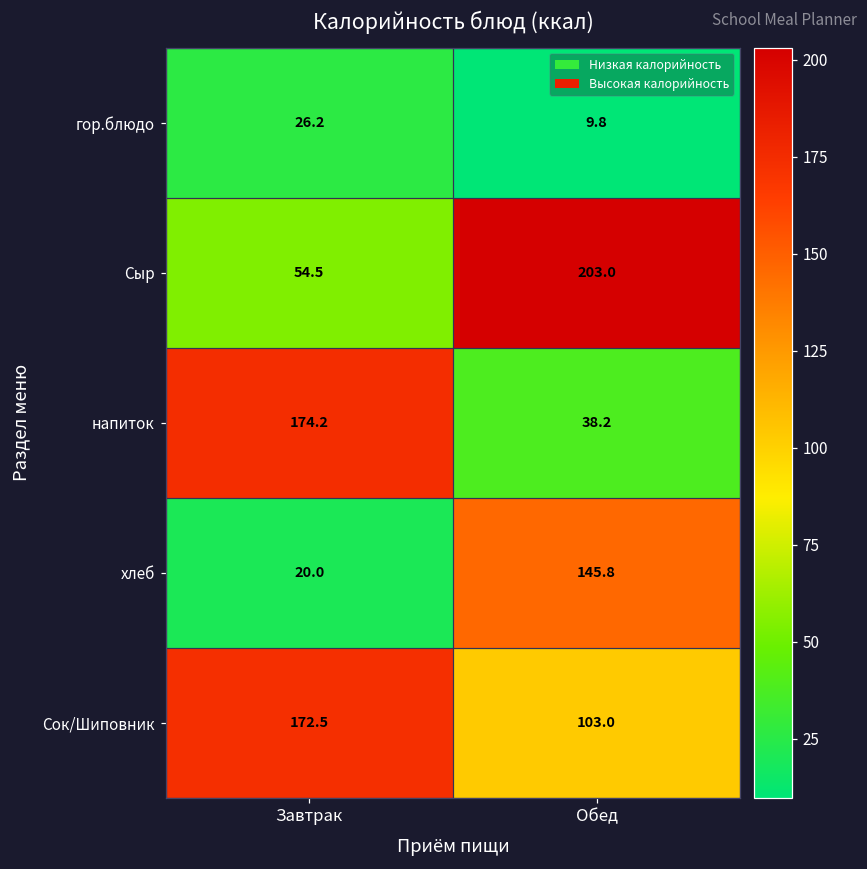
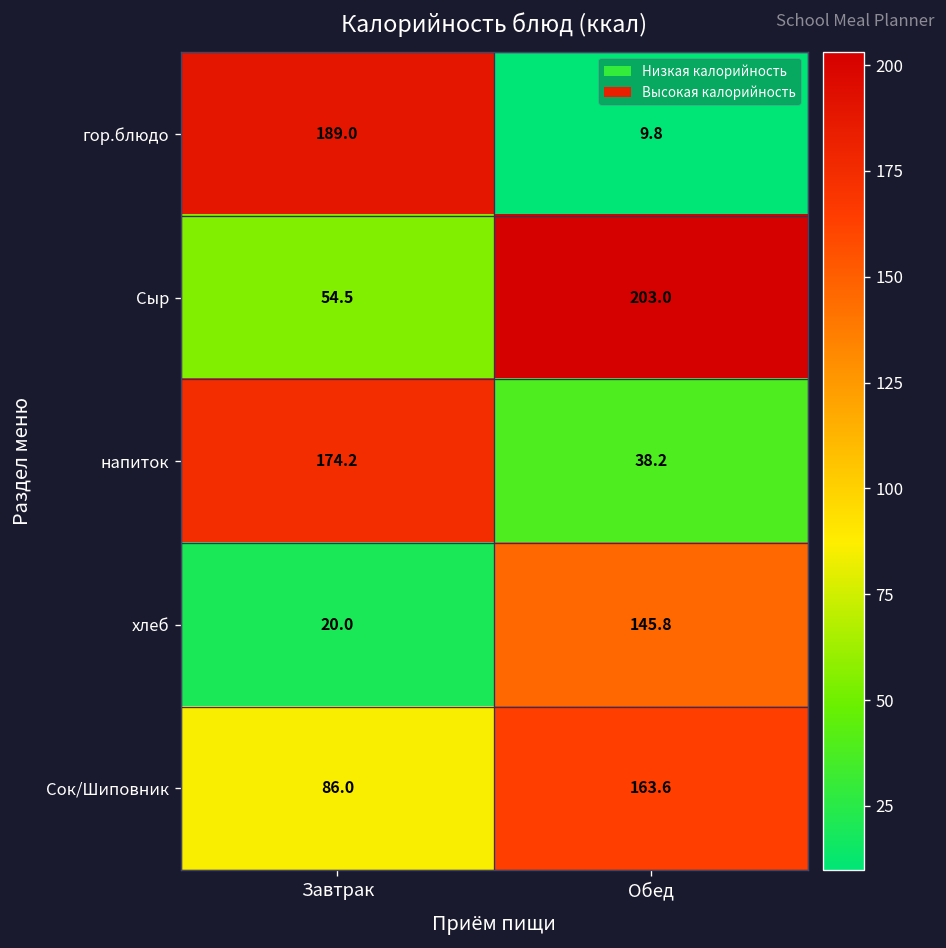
гор.блюдо, Завтрак: 26.2 -> 189.0
Сок/Шиповник, Завтрак: 172.5 -> 86.0
Сок/Шиповник, Обед: 103.0 -> 163.6
